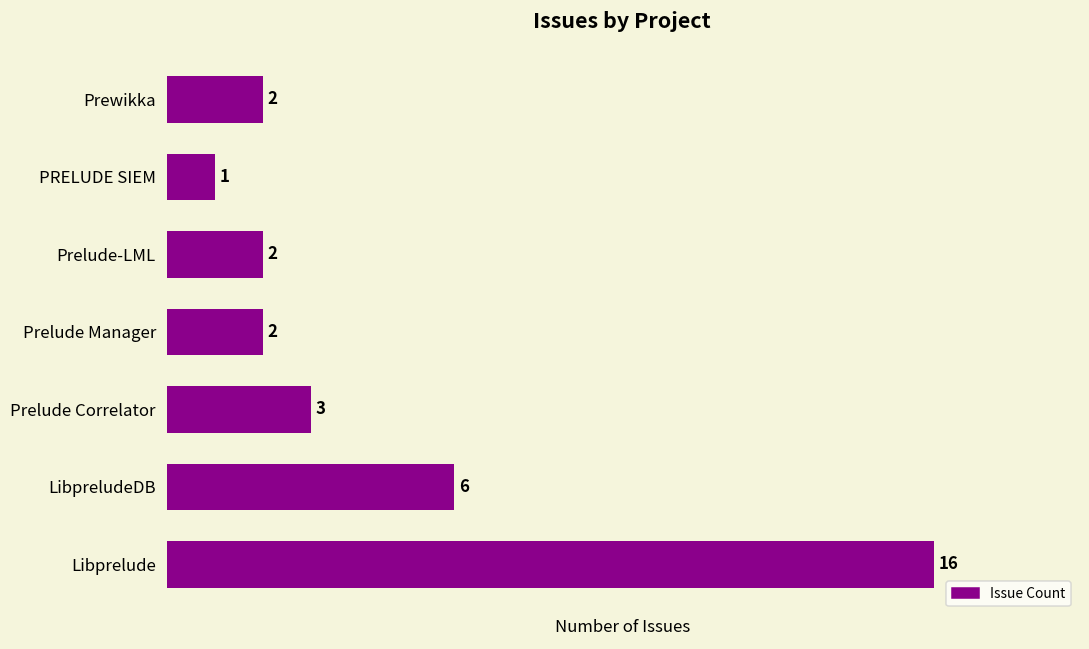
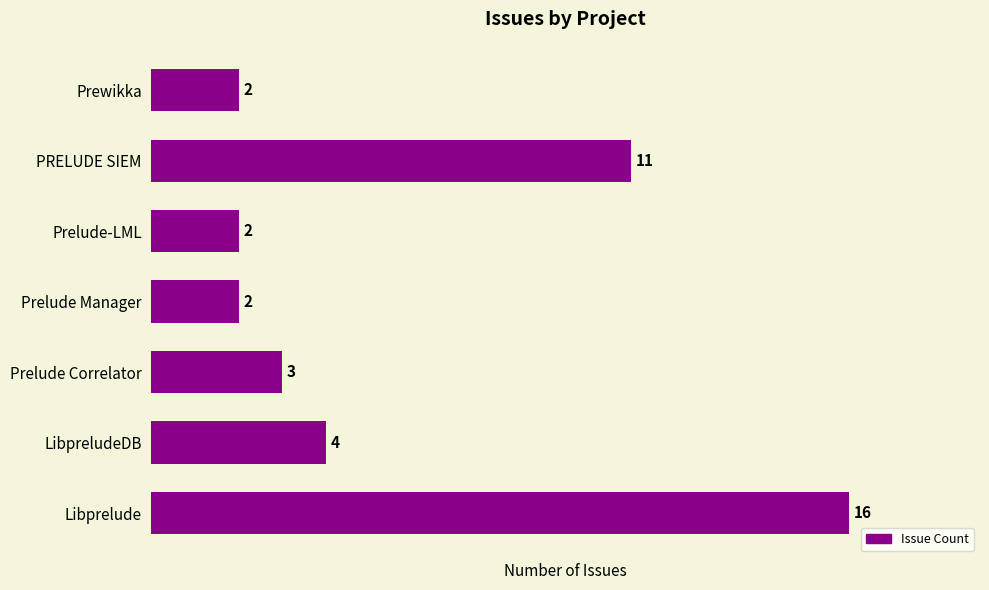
PRELUDE SIEM: 1 -> 11
LibpreludeDB: 6 -> 4
